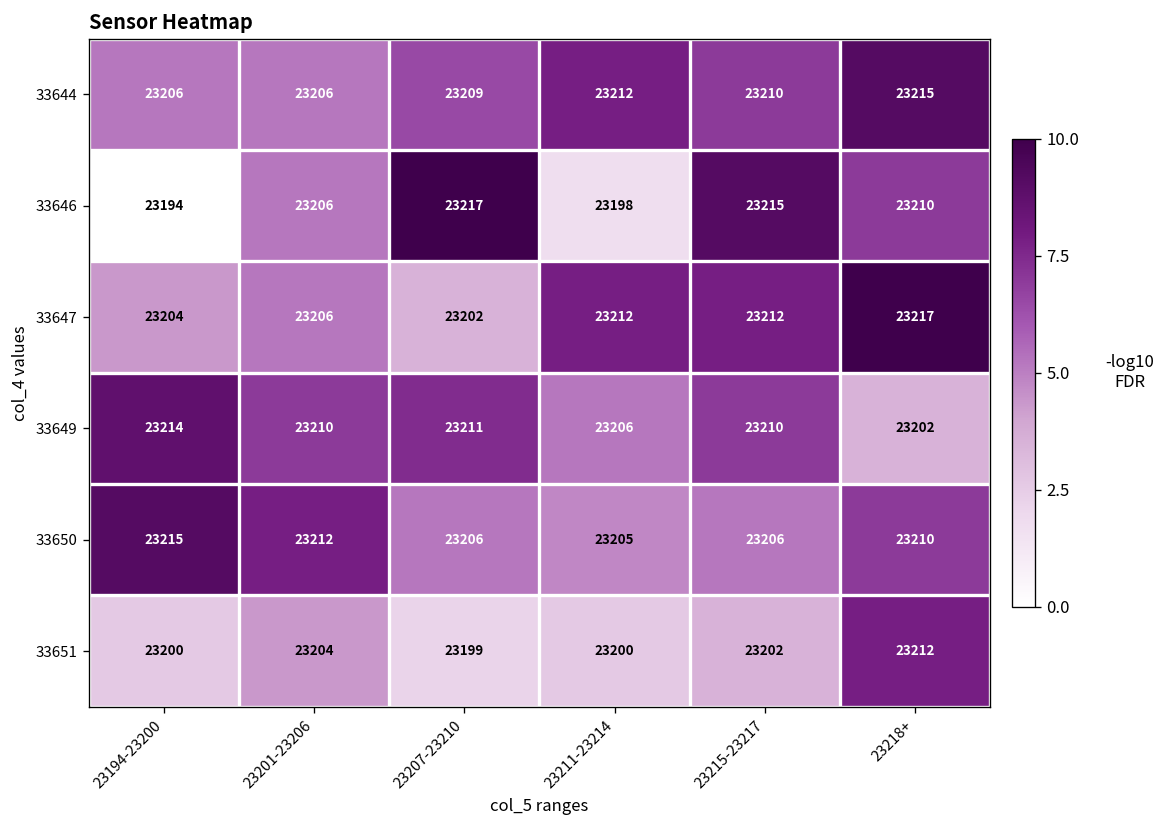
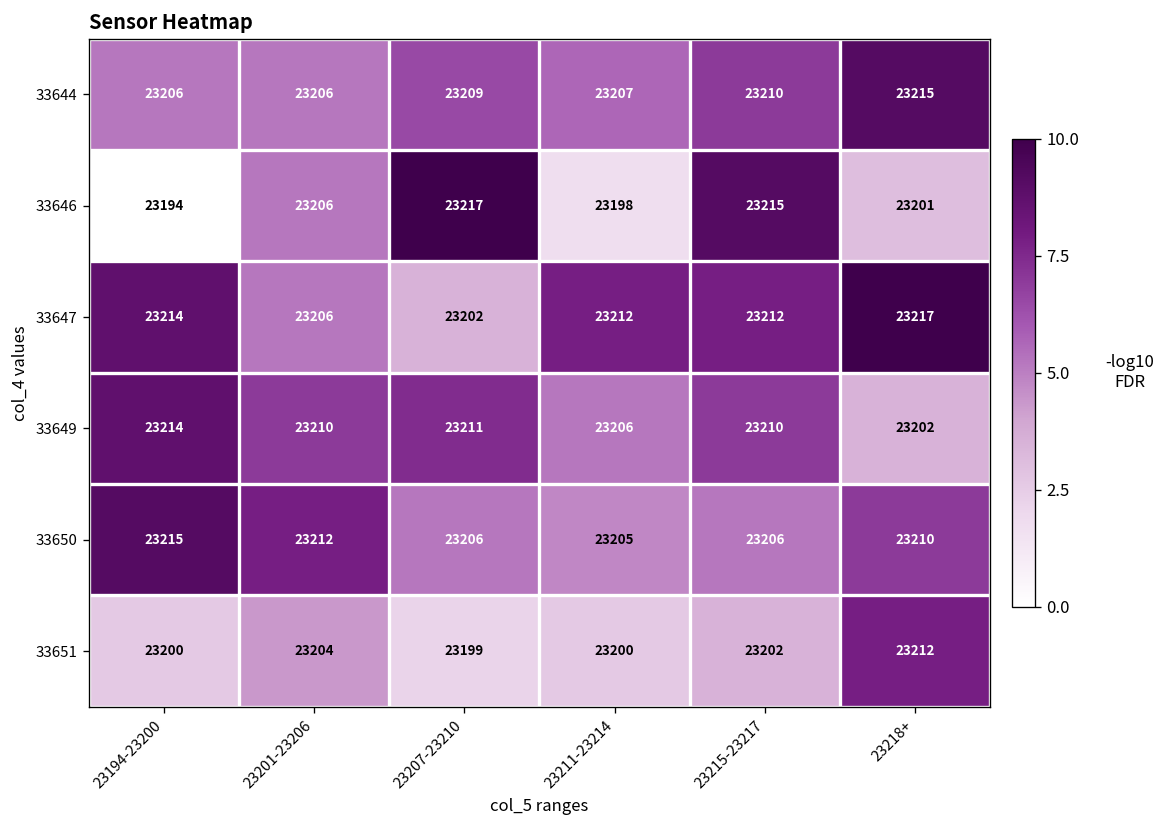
33644, 23211-23214: 23212 -> 23207
33646, 23218+: 23210 -> 23201
33647, 23194-23200: 23204 -> 23214
